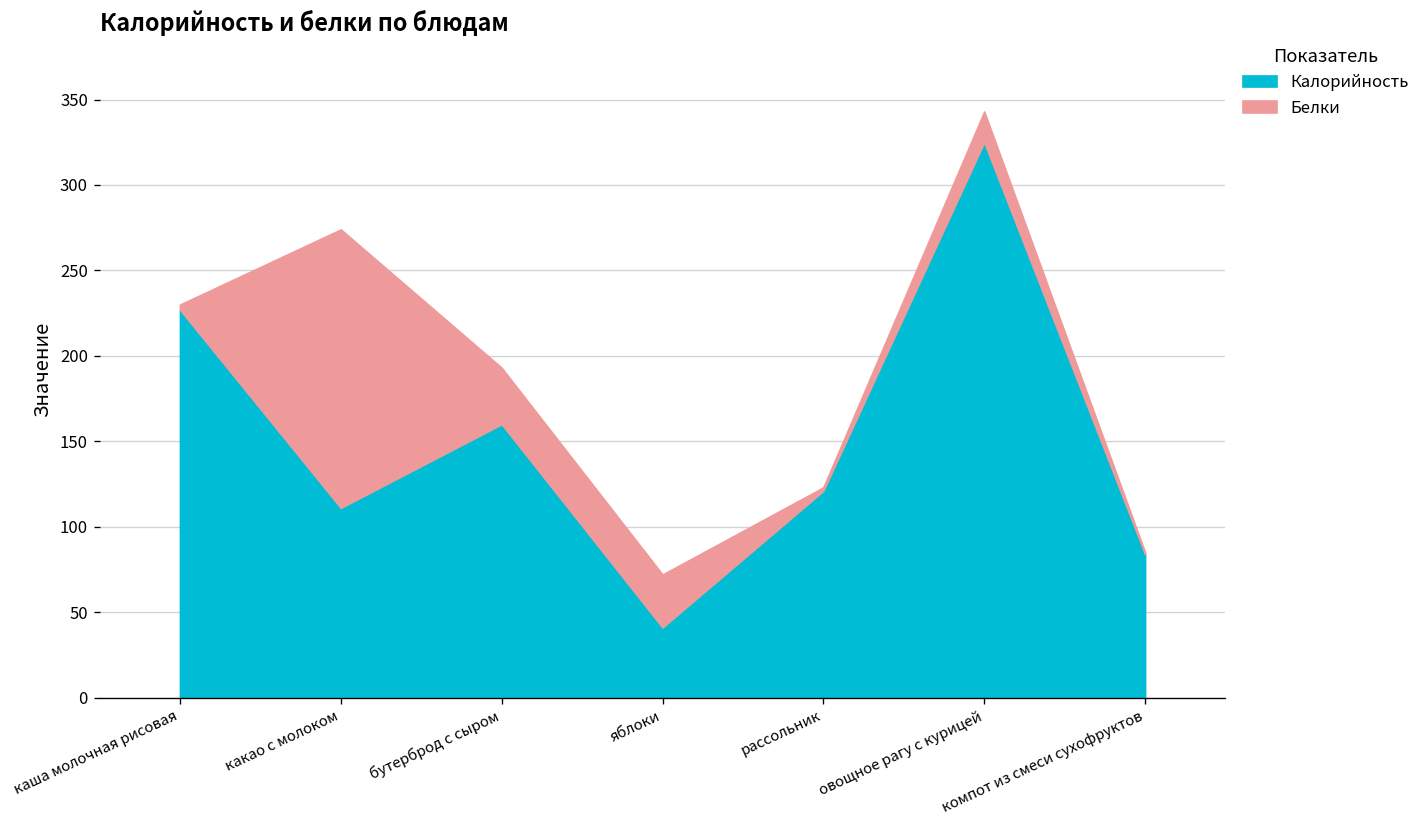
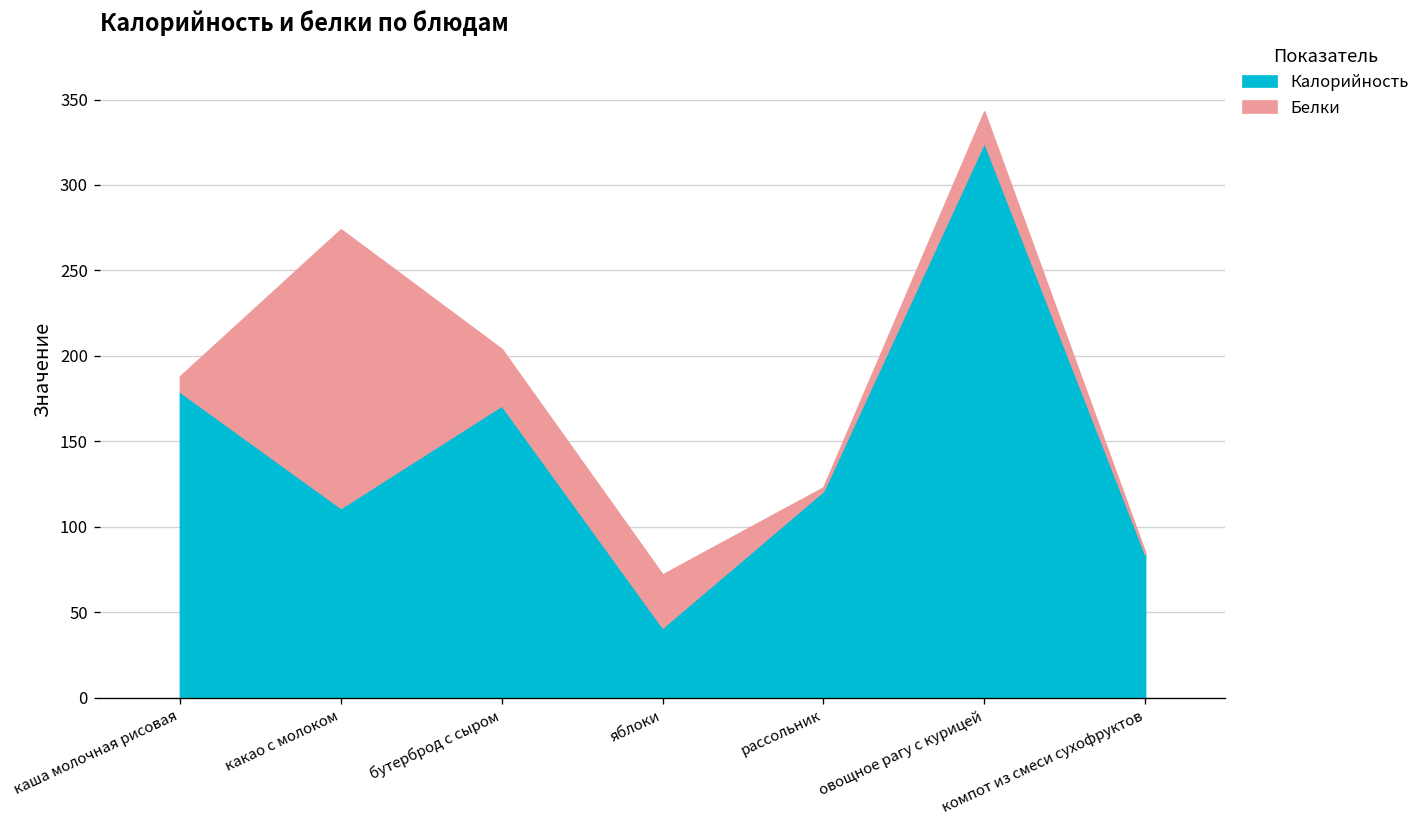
Калорийность, каша молочная рисовая: 227 -> 179
Белки, каша молочная рисовая: 3 -> 9
Калорийность, бутерброд с сыром: 160 -> 171
